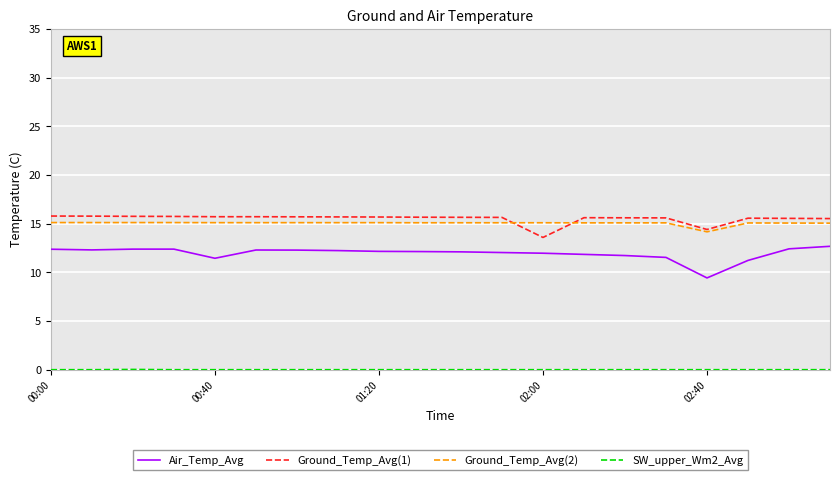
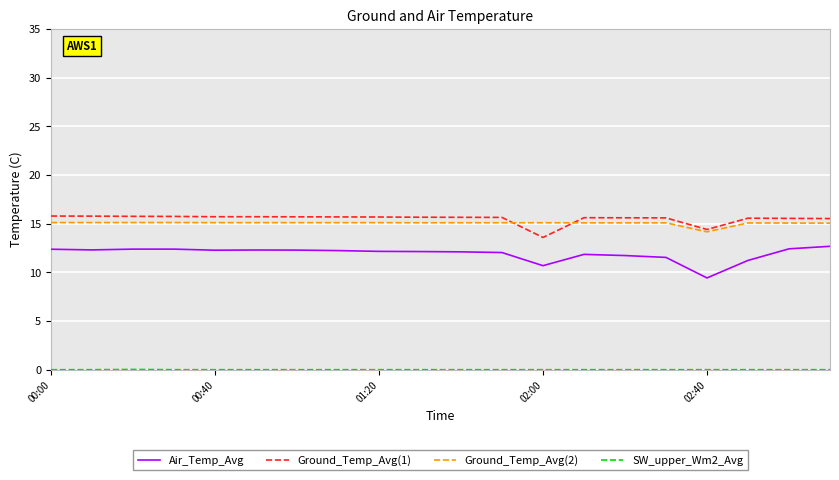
Air_Temp_Avg, 00:40: 11 -> 12
Air_Temp_Avg, 02:00: 12 -> 11
